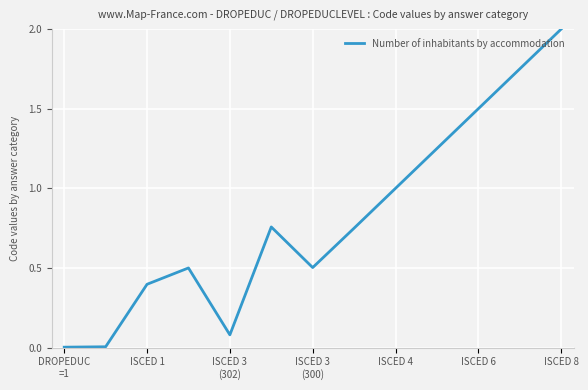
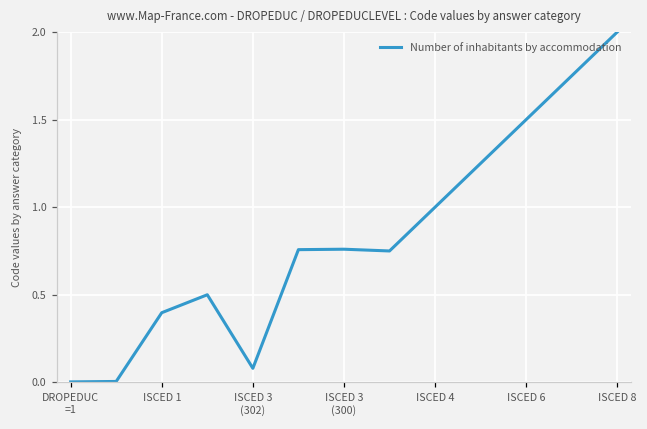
ISCED 3 (300): 0.50 -> 0.76
